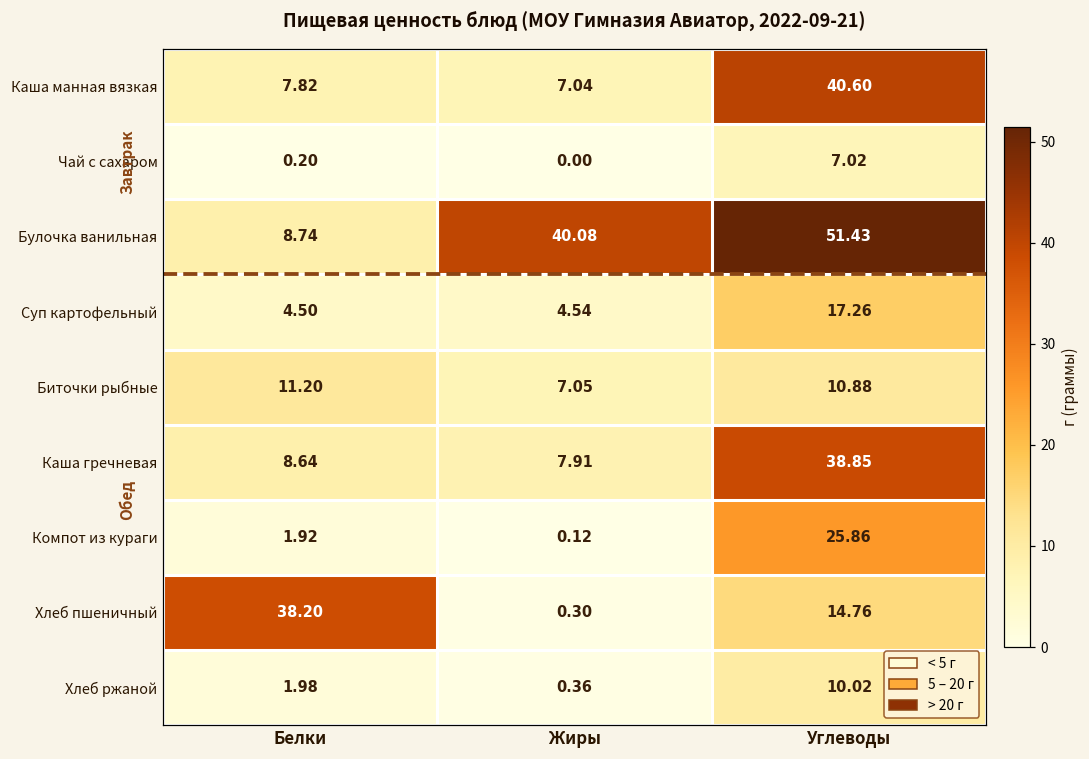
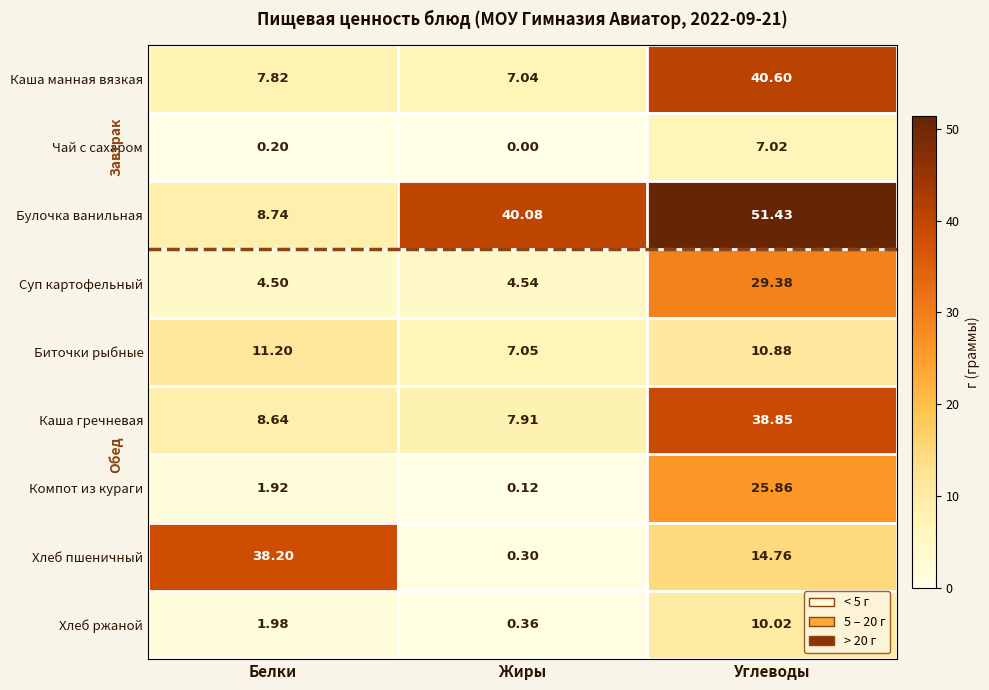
Суп картофельный, Углеводы: 17.26 -> 29.38
